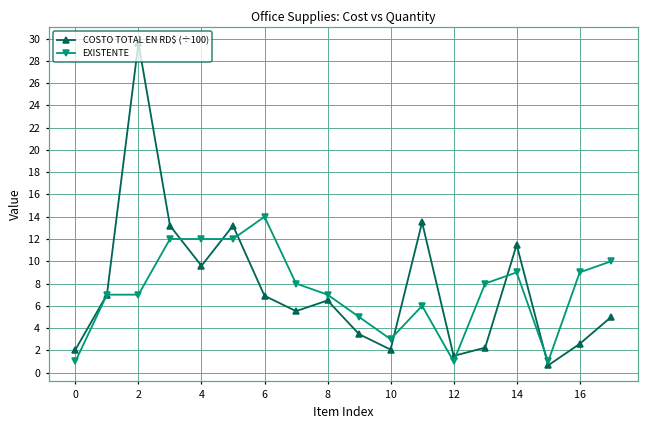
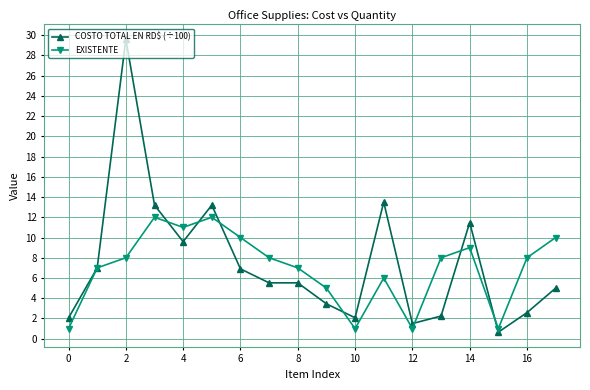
EXISTENTE, 2: 7 -> 8
EXISTENTE, 4: 12 -> 11
EXISTENTE, 6: 14 -> 10
COSTO TOTAL EN RD$ (÷100), 8: 6.5 -> 5.5
EXISTENTE, 10: 3 -> 1
EXISTENTE, 16: 9 -> 8
